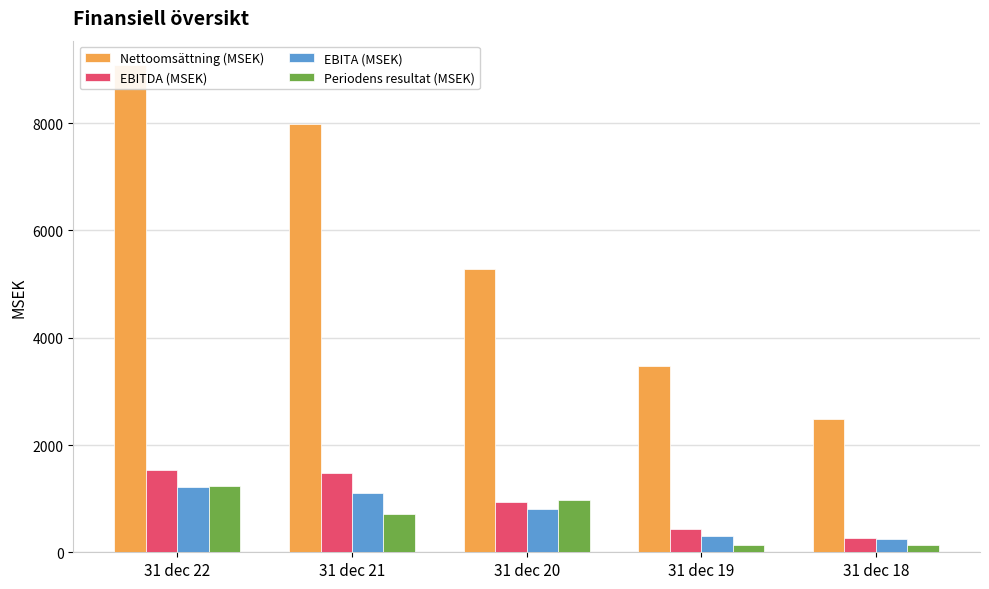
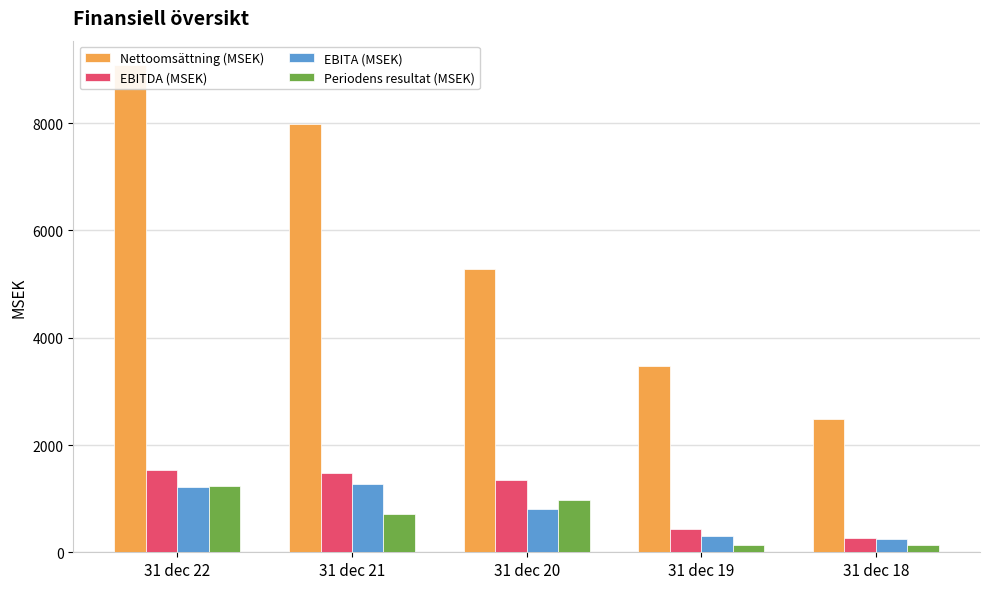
EBITA (MSEK), 31 dec 21: 1100 -> 1300
EBITDA (MSEK), 31 dec 20: 900 -> 1300
